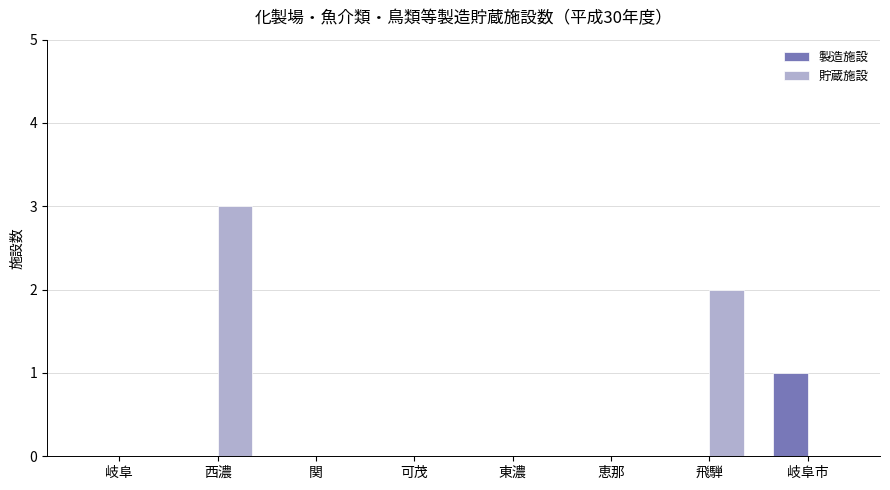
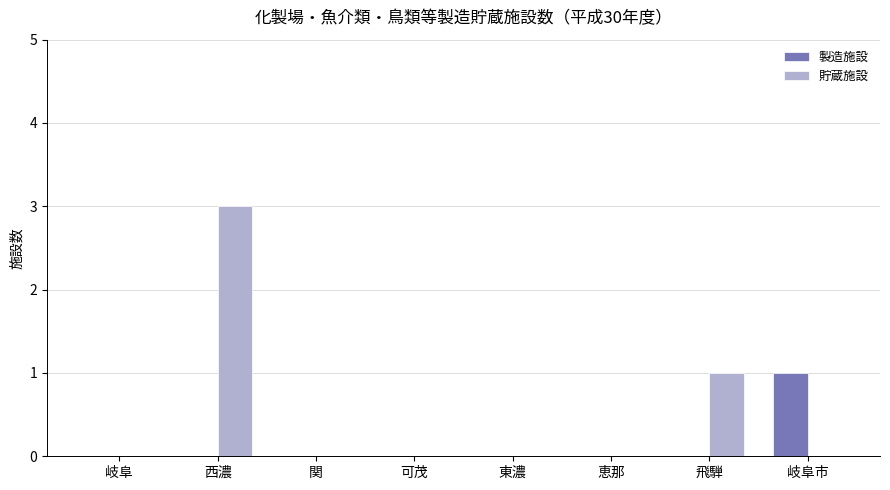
貯蔵施設, 飛騨: 2 -> 1
